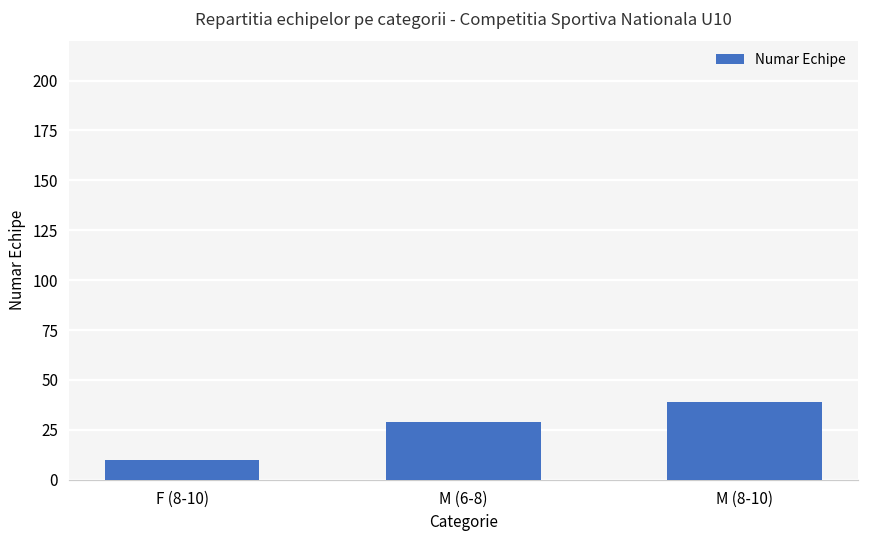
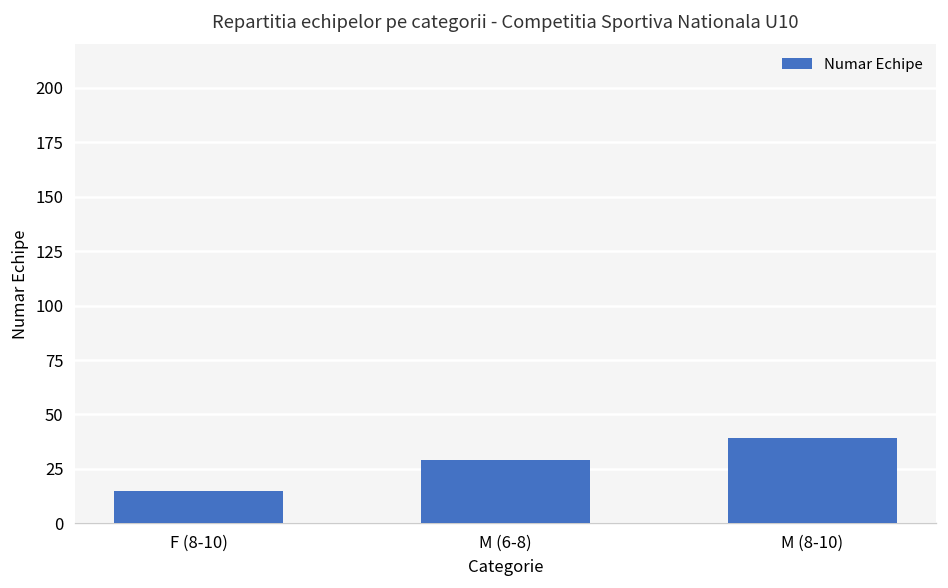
F (8-10): 10 -> 15
